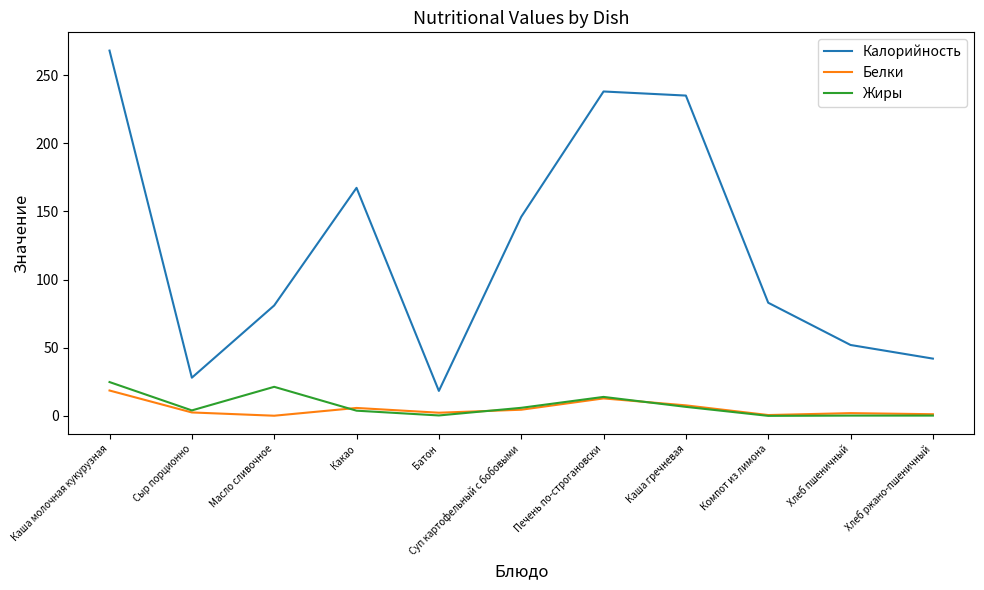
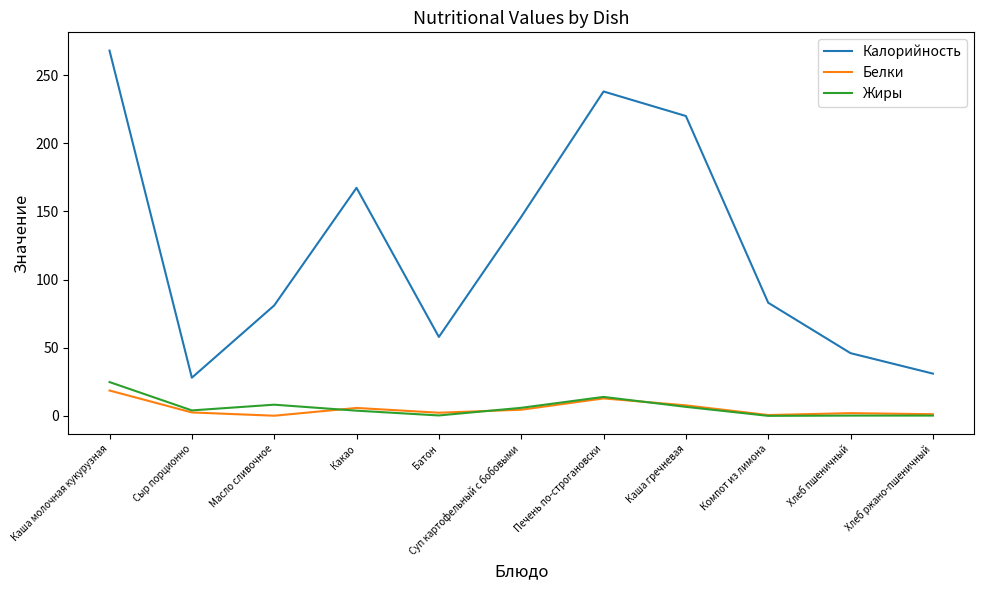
Жиры, Масло сливочное: 21 -> 8
Калорийность, Батон: 18 -> 58
Калорийность, Каша гречневая: 235 -> 220
Калорийность, Хлеб пшеничный: 52 -> 46
Калорийность, Хлеб ржано-пшеничный: 42 -> 31
